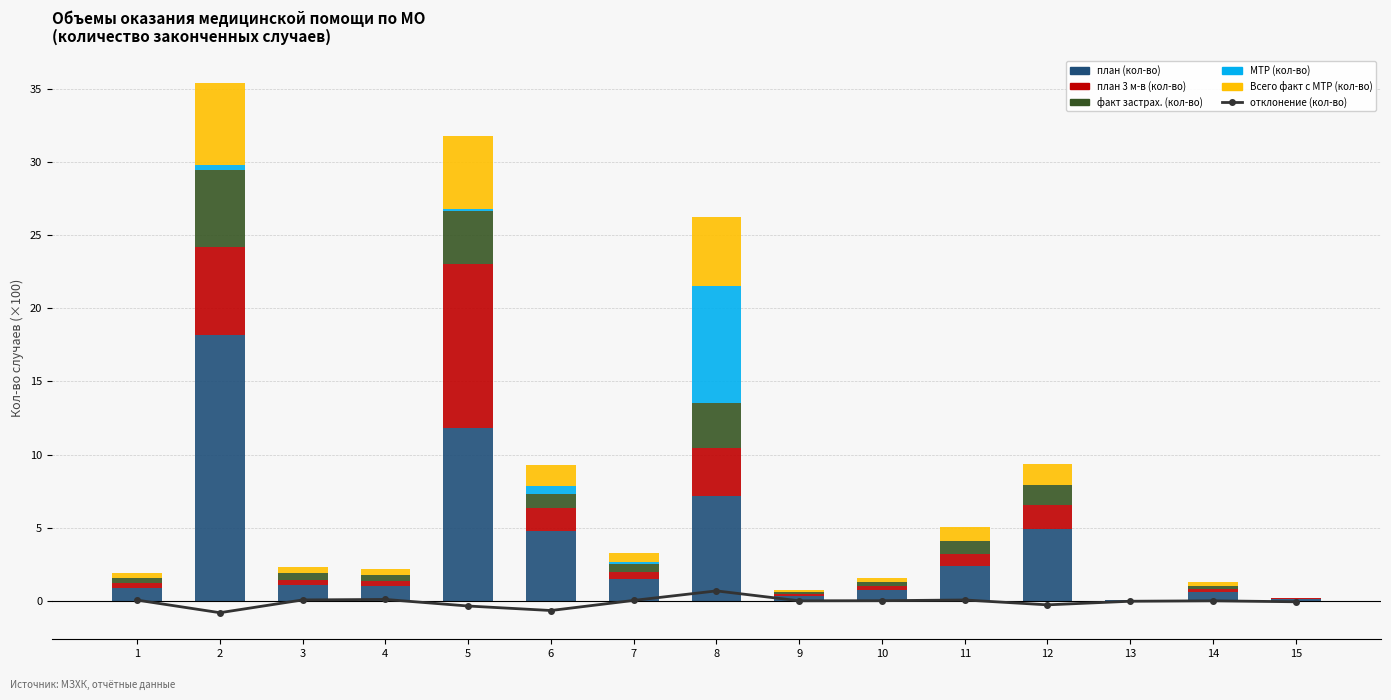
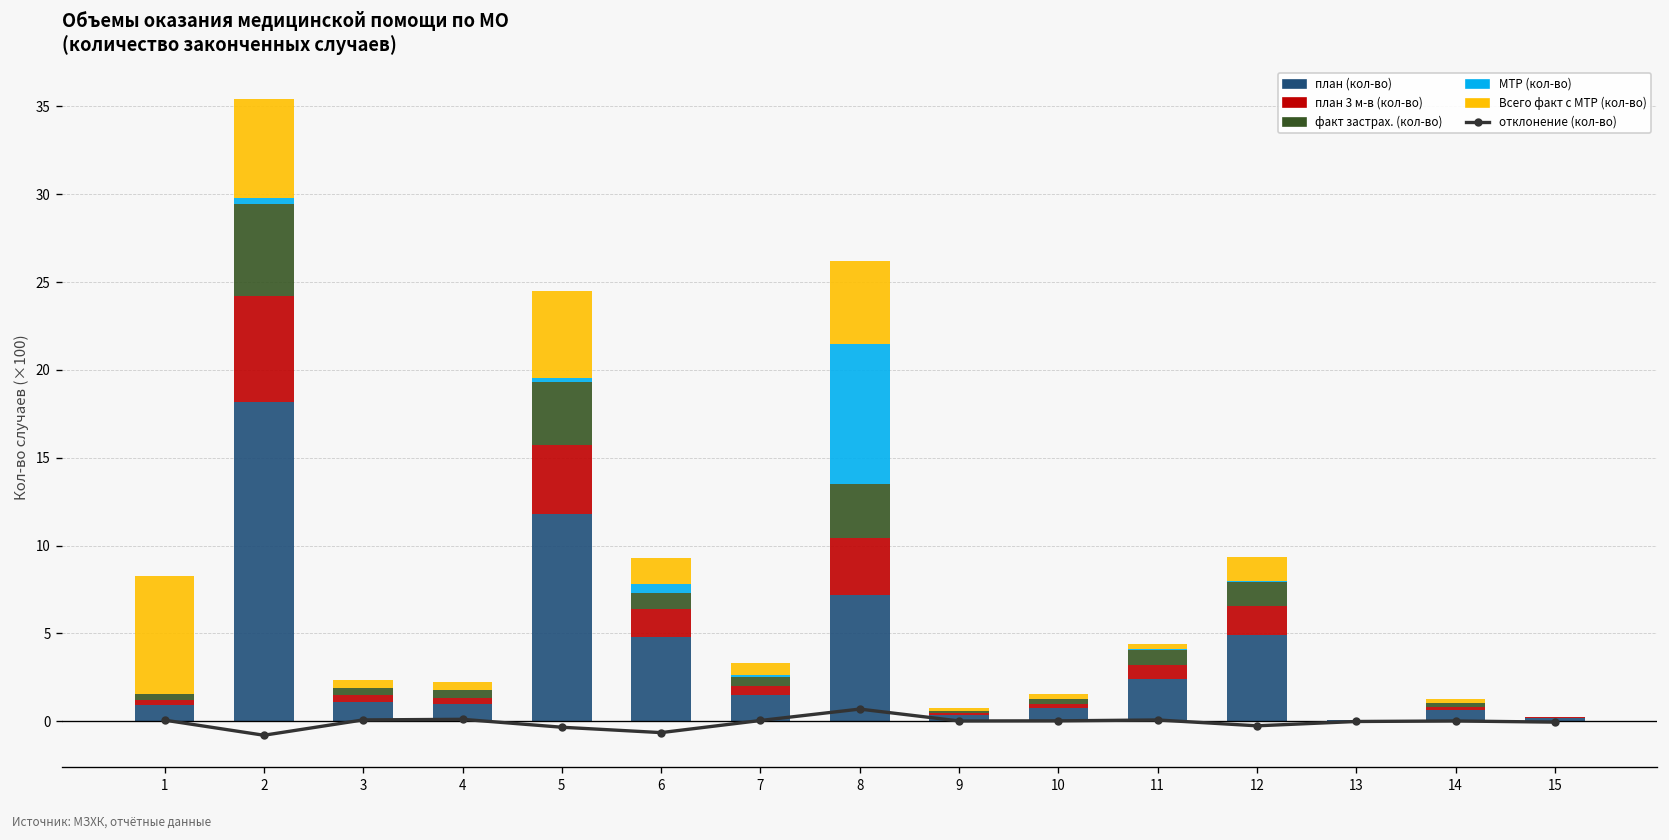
Всего факт с МТР (кол-во), 1: 0.4 -> 6.7
план 3 м-в (кол-во), 5: 11.2 -> 3.9
Всего факт с МТР (кол-во), 11: 0.9 -> 0.3
